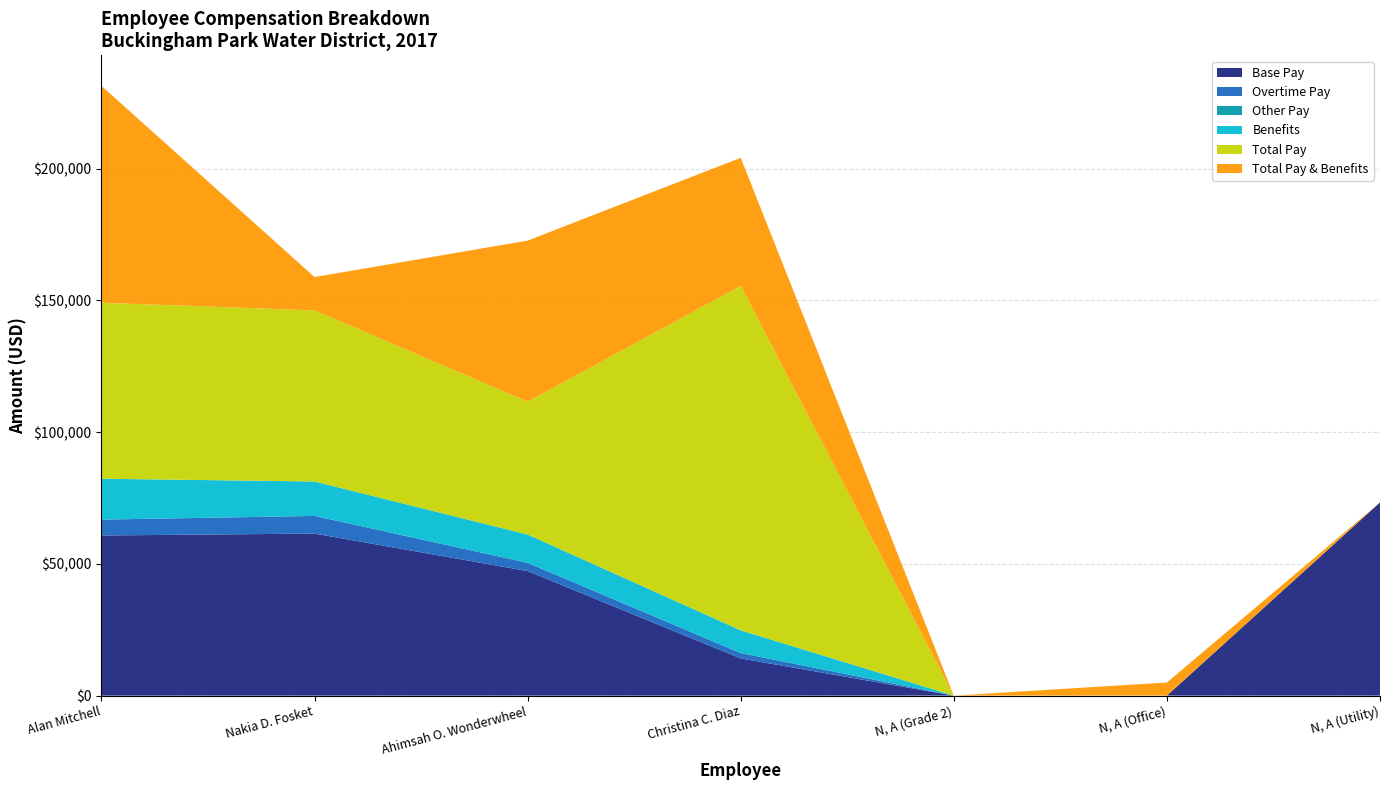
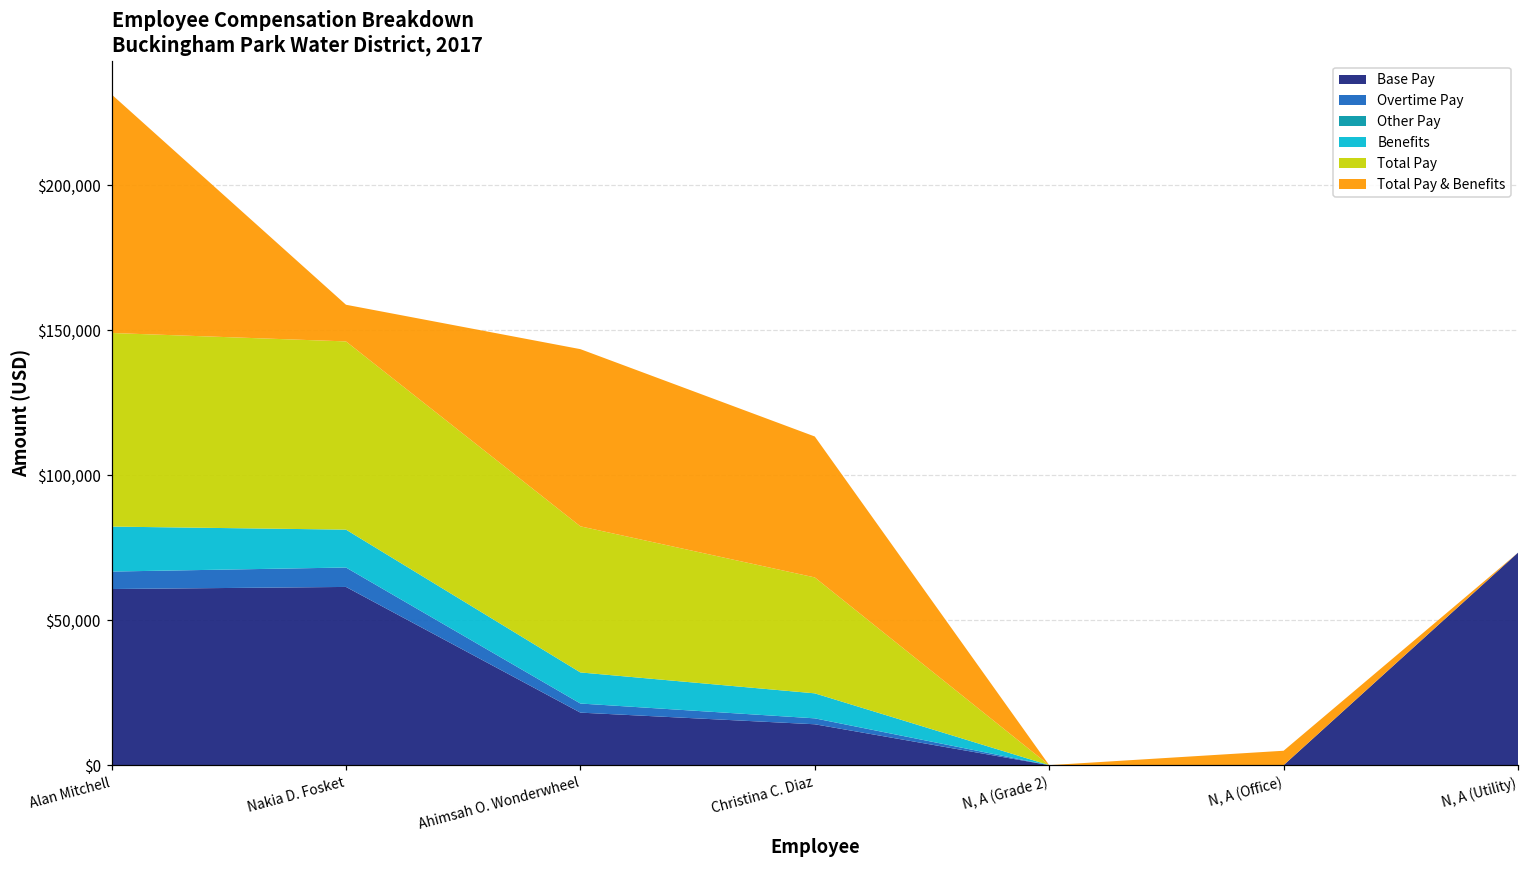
Base Pay, Ahimsah O. Wonderwheel: $47,000 -> $18,000
Total Pay, Christina C. Diaz: $131,000 -> $40,000
